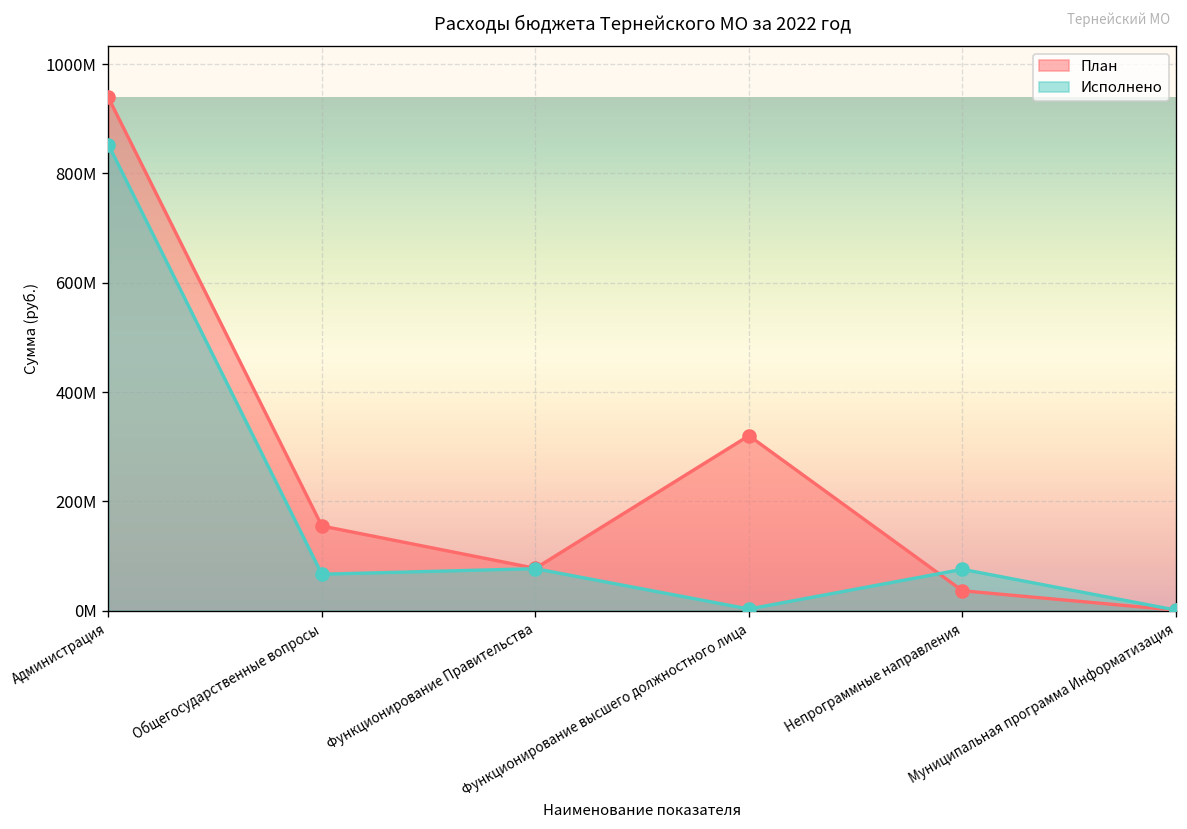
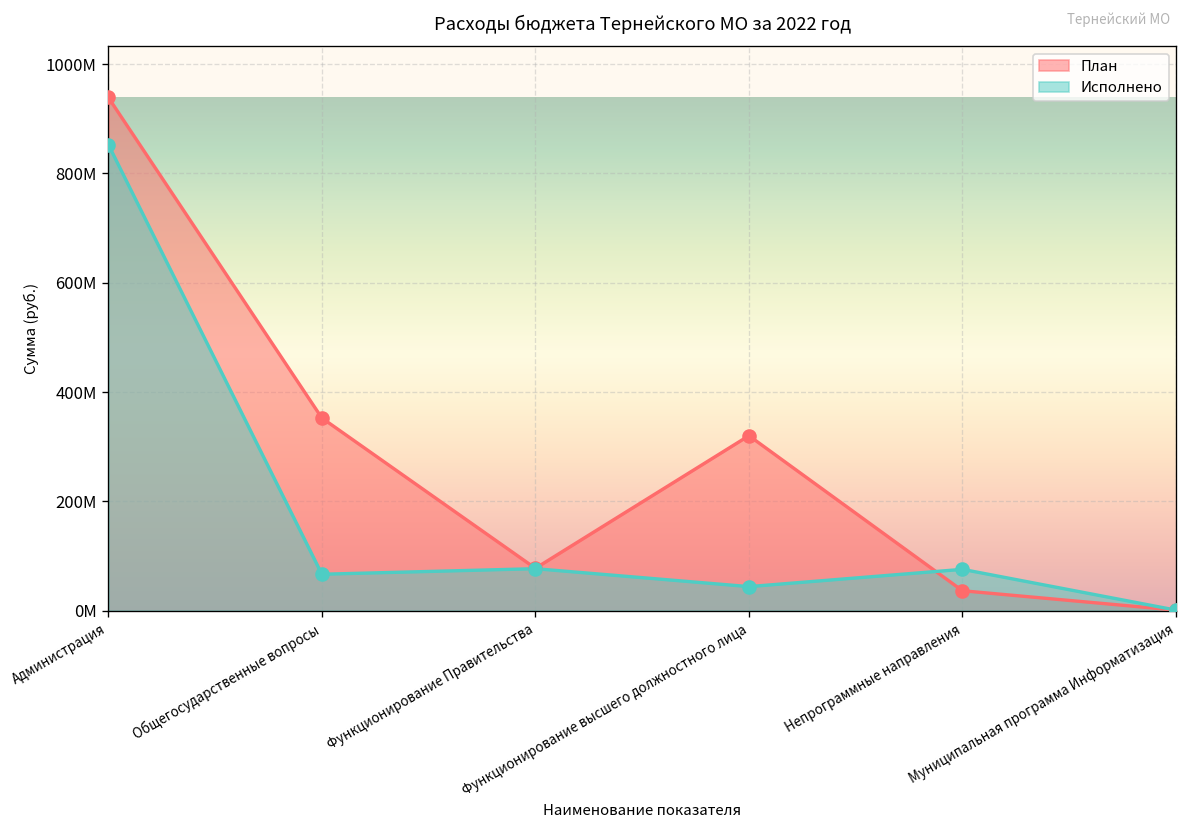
План, Общегосударственные вопросы: 160000000 -> 350000000
Исполнено, Функционирование высшего должностного лица: 0 -> 40000000
